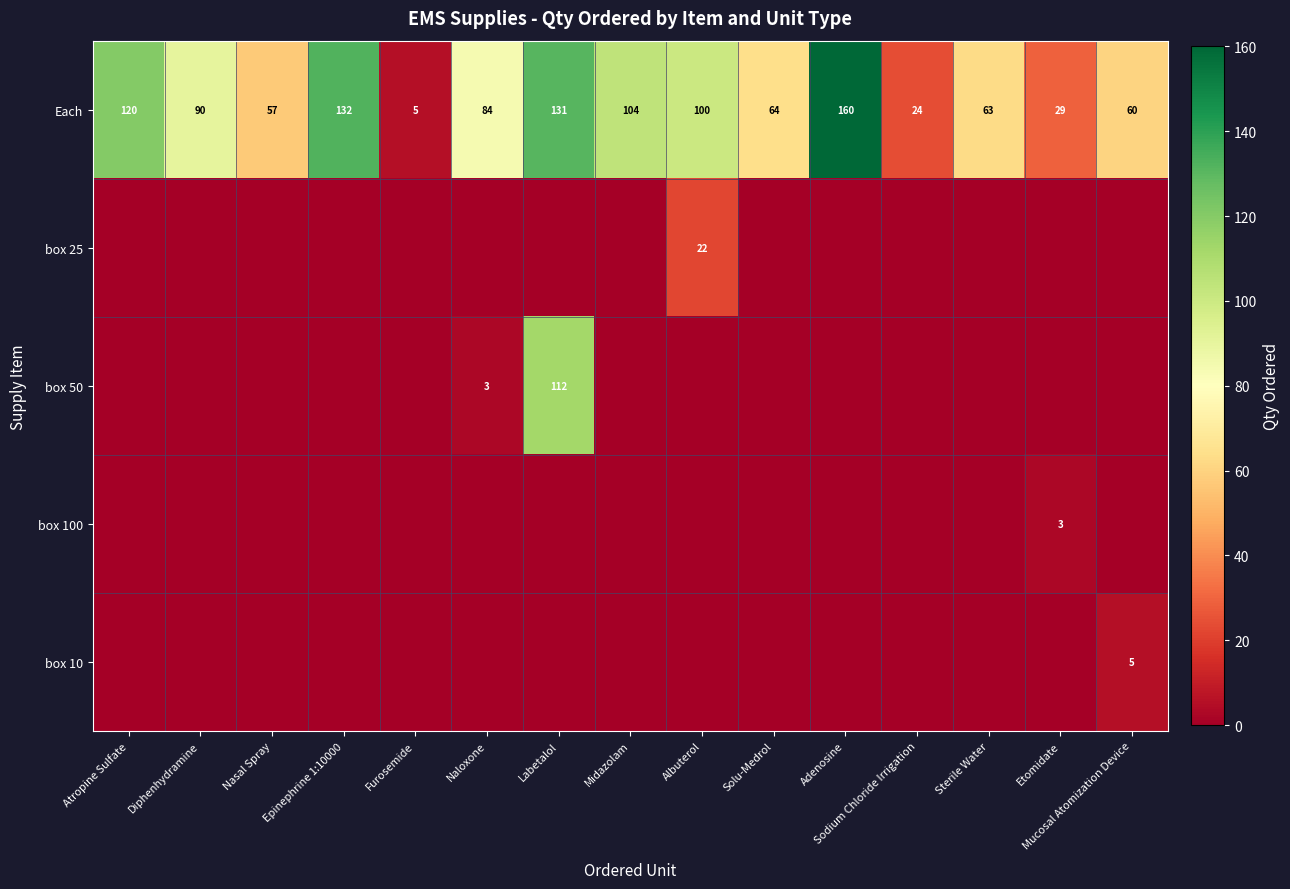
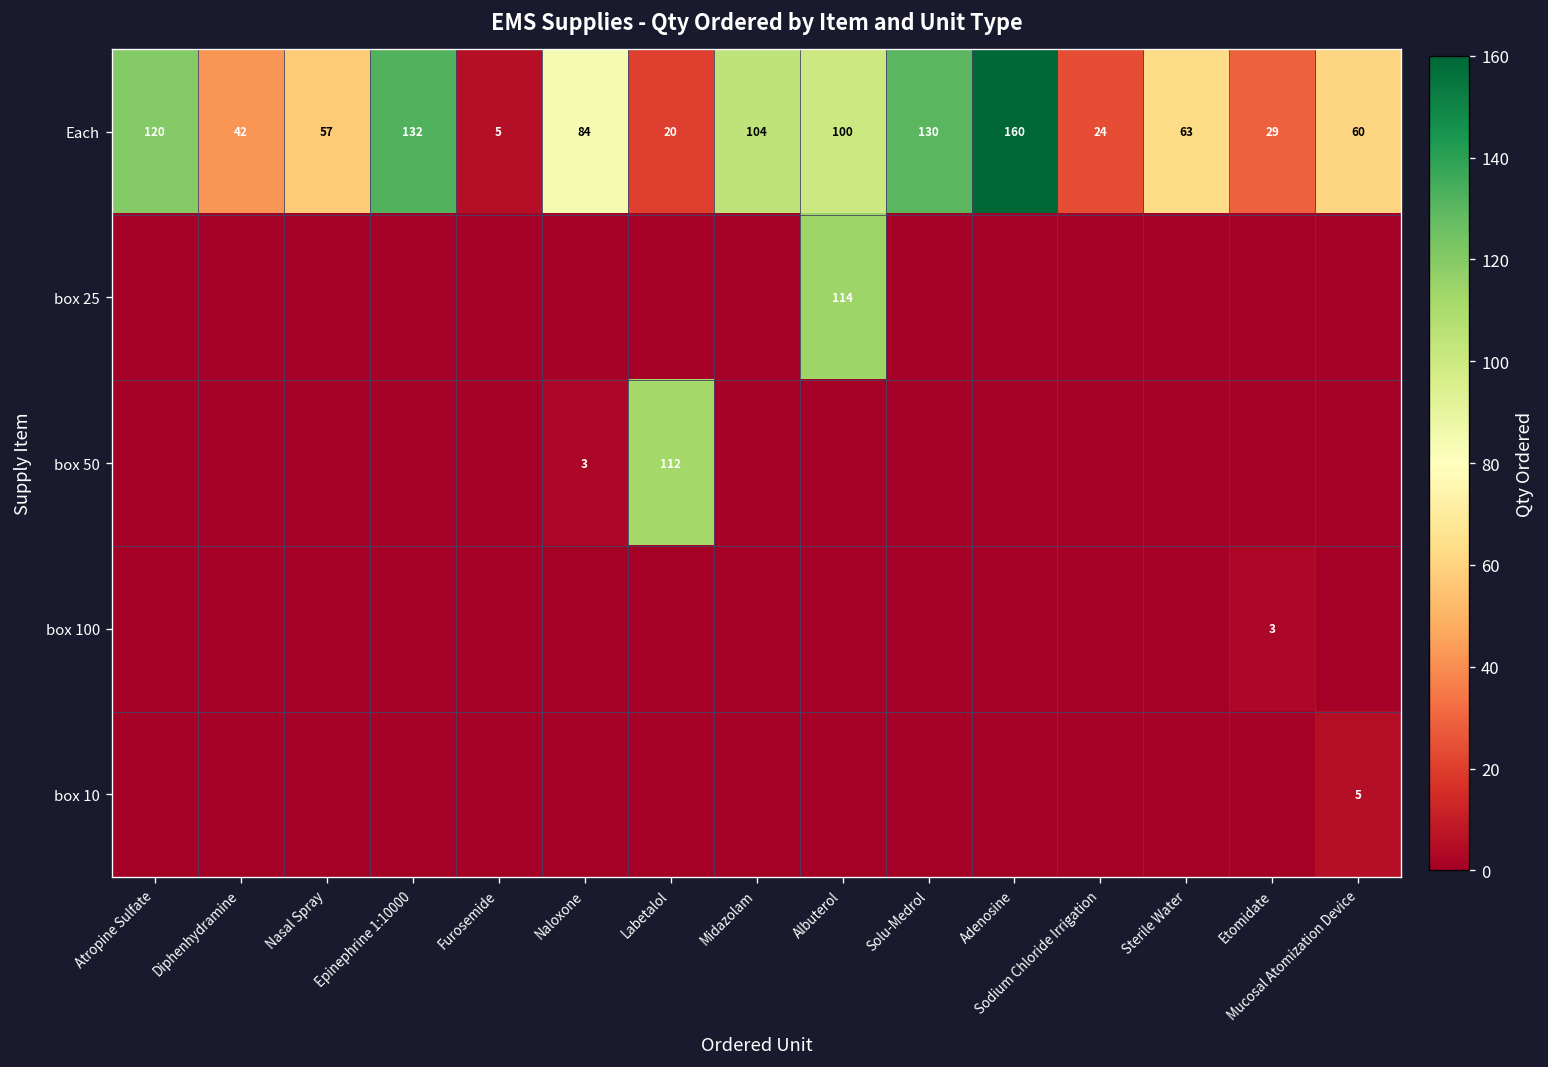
Each, Diphenhydramine: 90 -> 42
Each, Labetalol: 131 -> 20
Each, Solu-Medrol: 64 -> 130
box 25, Albuterol: 22 -> 114
